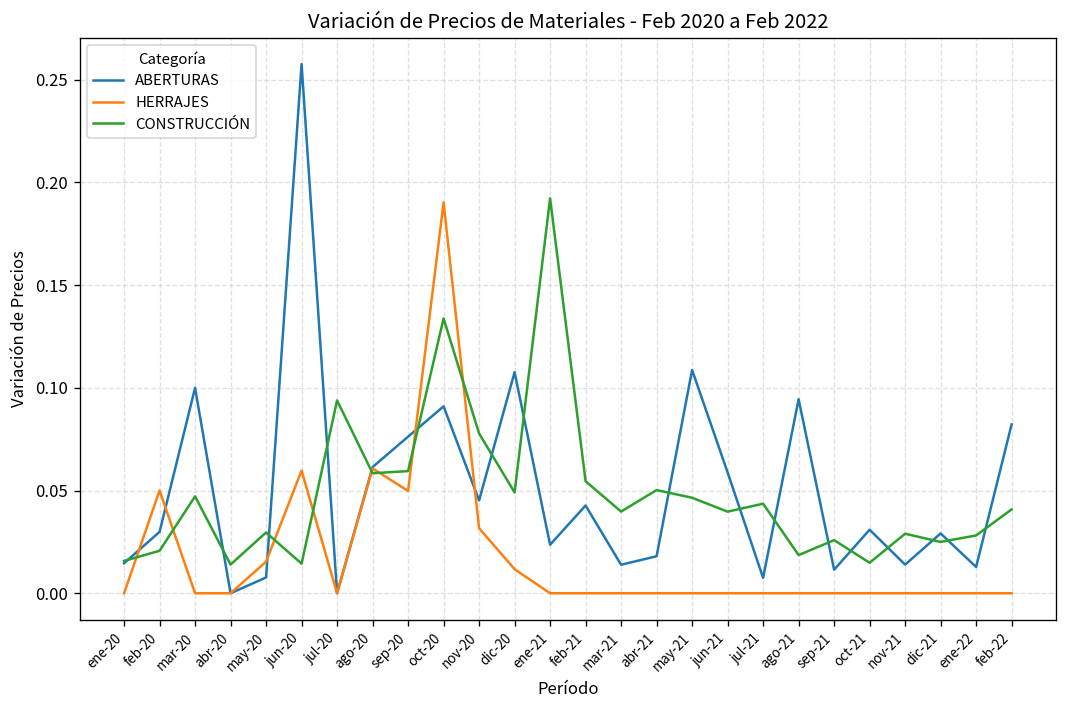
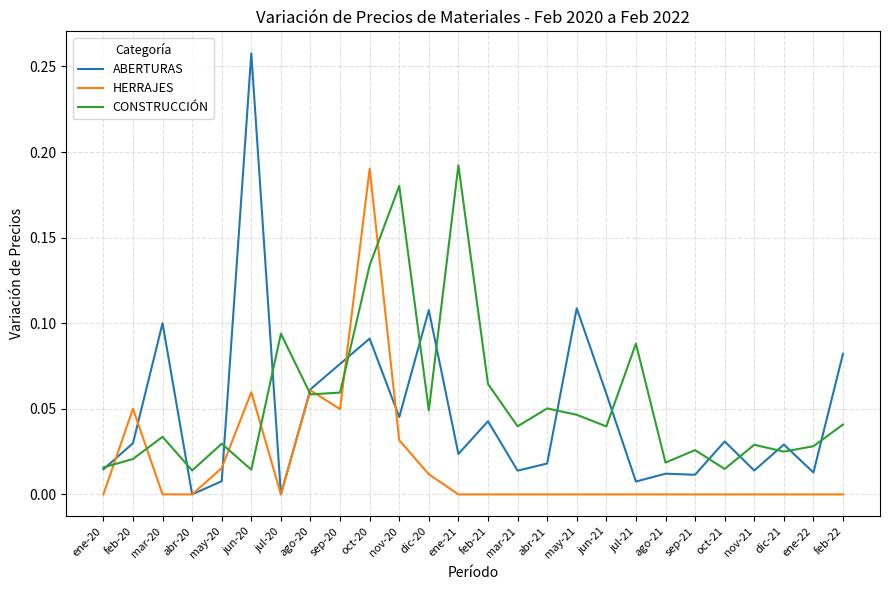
CONSTRUCCIÓN, mar-20: 0.047 -> 0.034
CONSTRUCCIÓN, nov-20: 0.078 -> 0.180
CONSTRUCCIÓN, feb-21: 0.055 -> 0.065
CONSTRUCCIÓN, jul-21: 0.044 -> 0.088
ABERTURAS, ago-21: 0.094 -> 0.012
